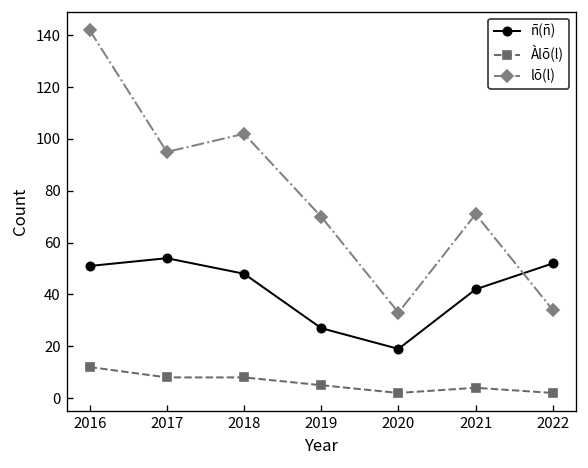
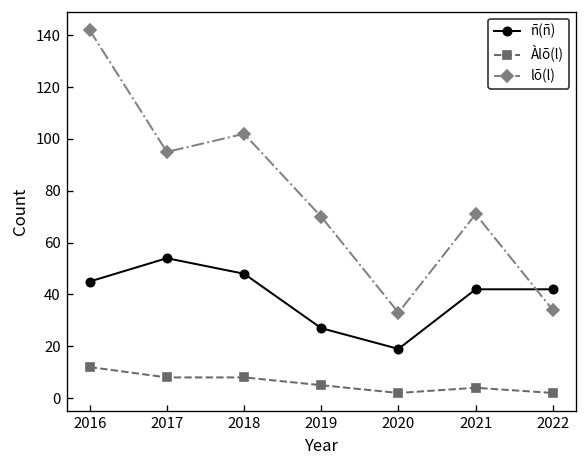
ñ(ñ), 2016: 51 -> 45
ñ(ñ), 2022: 52 -> 42
